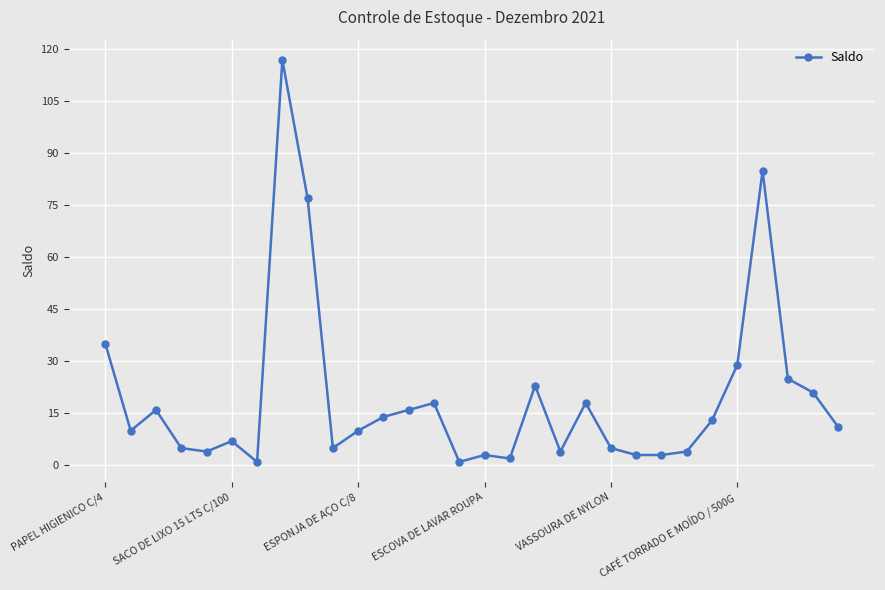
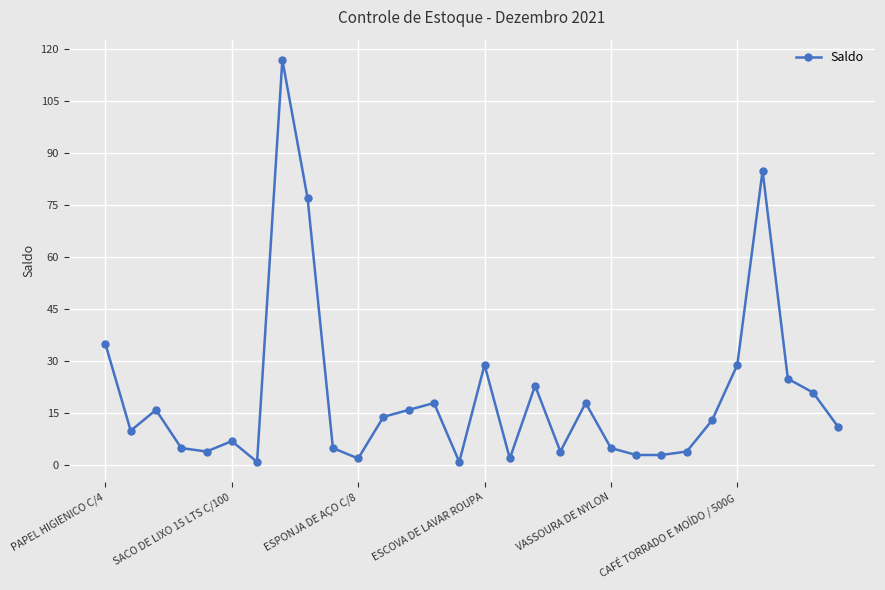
ESPONJA DE AÇO C/8: 10 -> 2
ESCOVA DE LAVAR ROUPA: 3 -> 29
